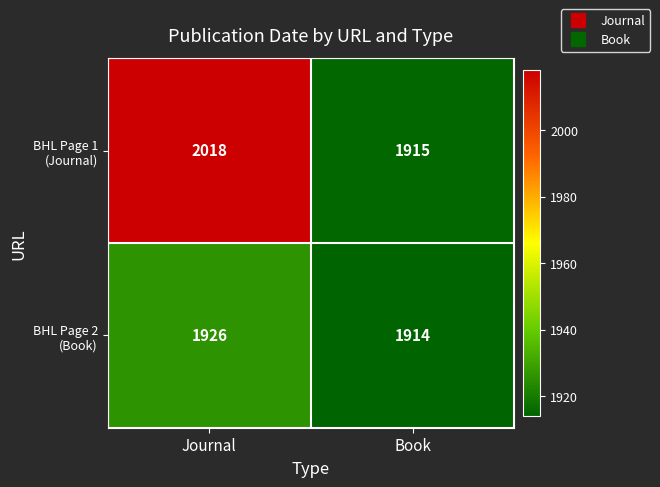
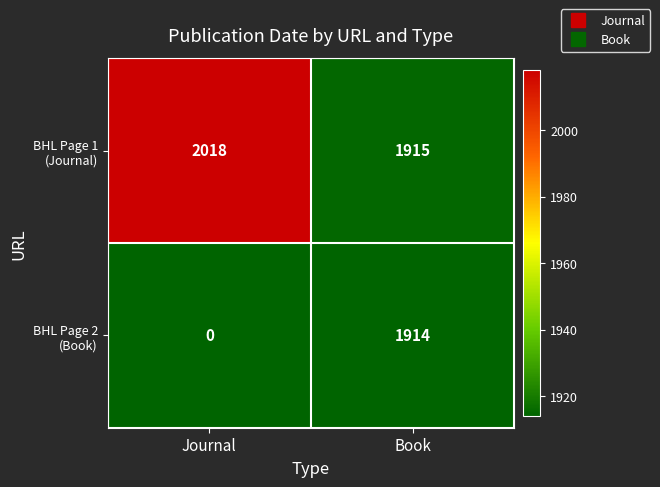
BHL Page 2 (Book), Journal: 1926 -> 0
